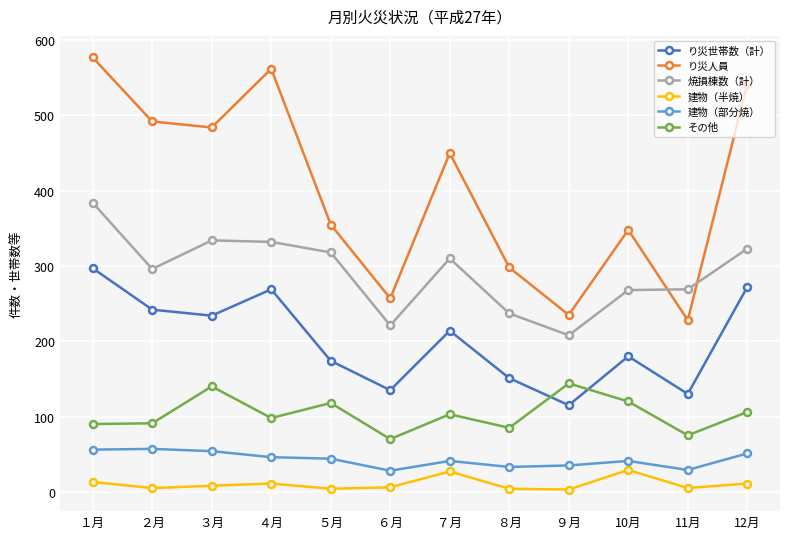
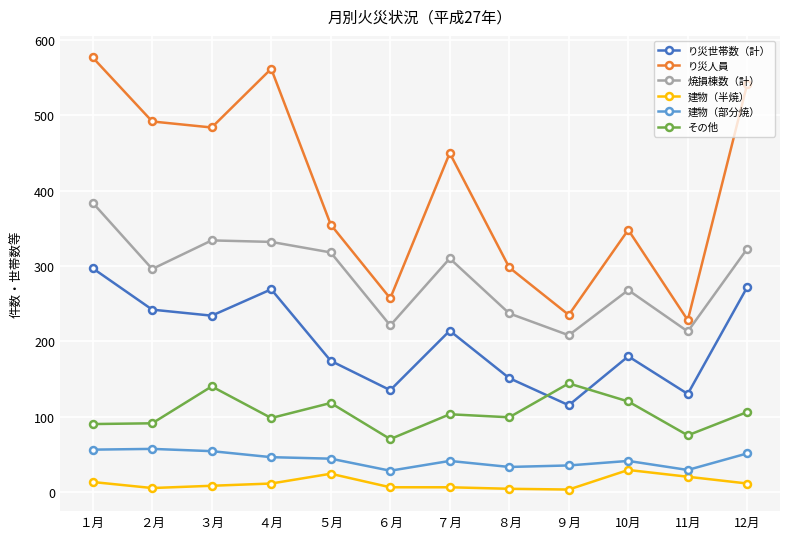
建物（半焼）, ５月: 0 -> 20
建物（半焼）, ７月: 30 -> 10
その他, ８月: 90 -> 100
焼損棟数（計）, 11月: 270 -> 210
建物（半焼）, 11月: 10 -> 20
